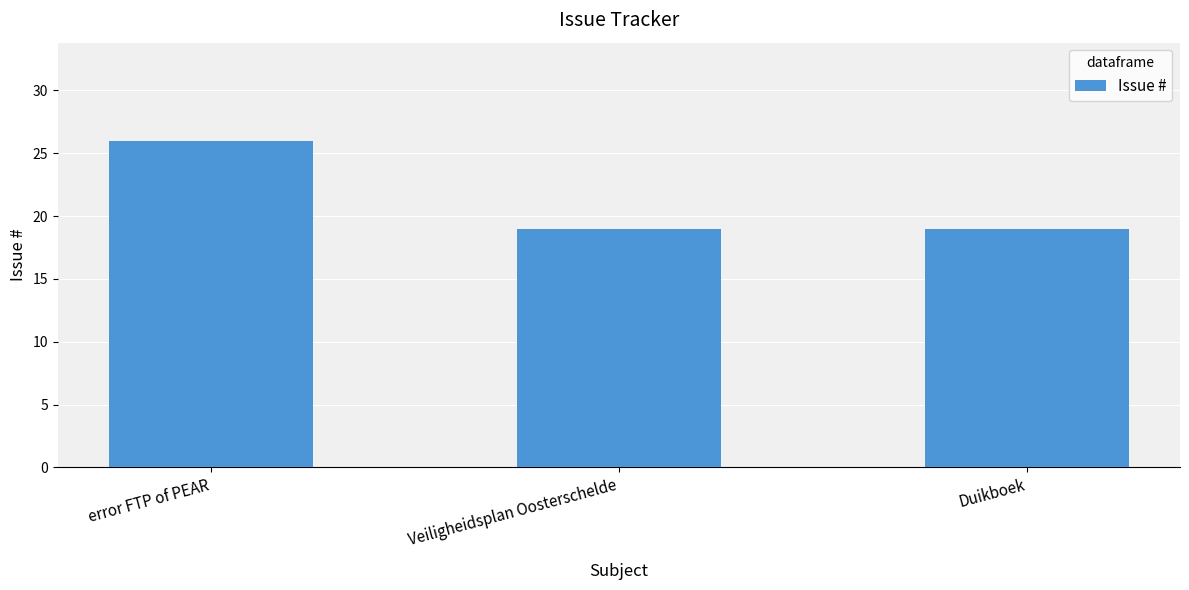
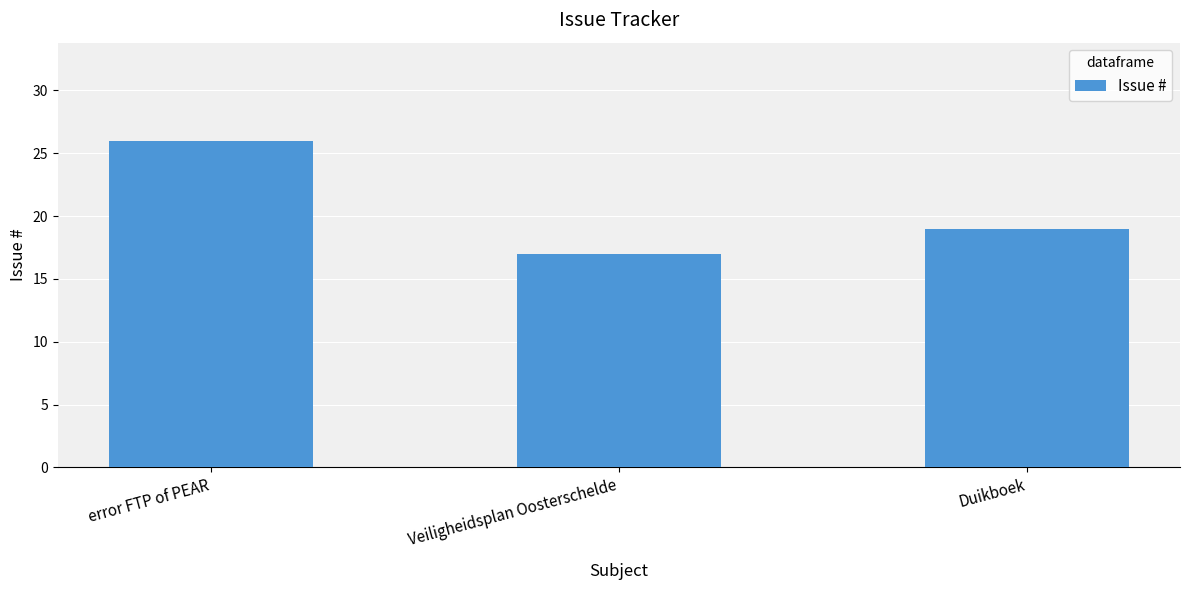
Veiligheidsplan Oosterschelde: 19 -> 17
